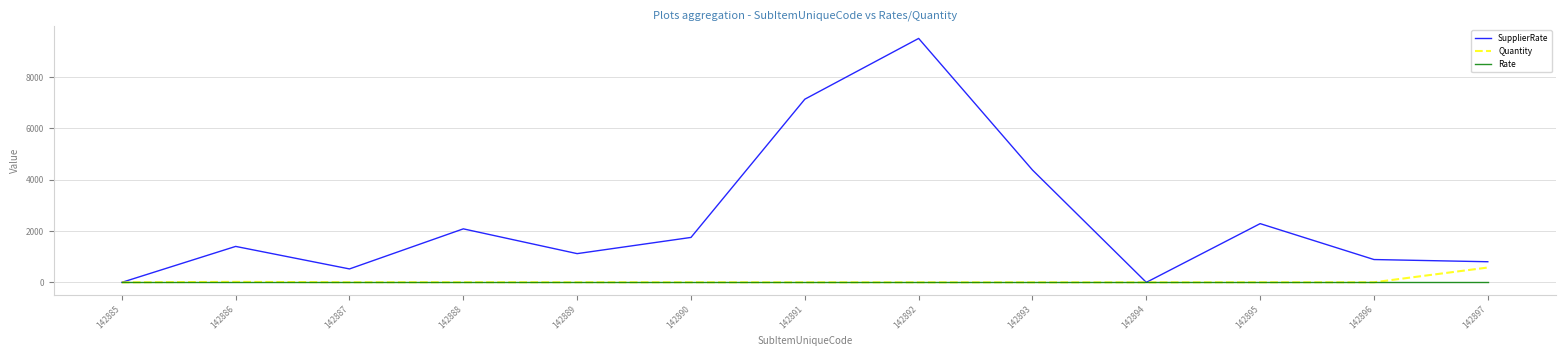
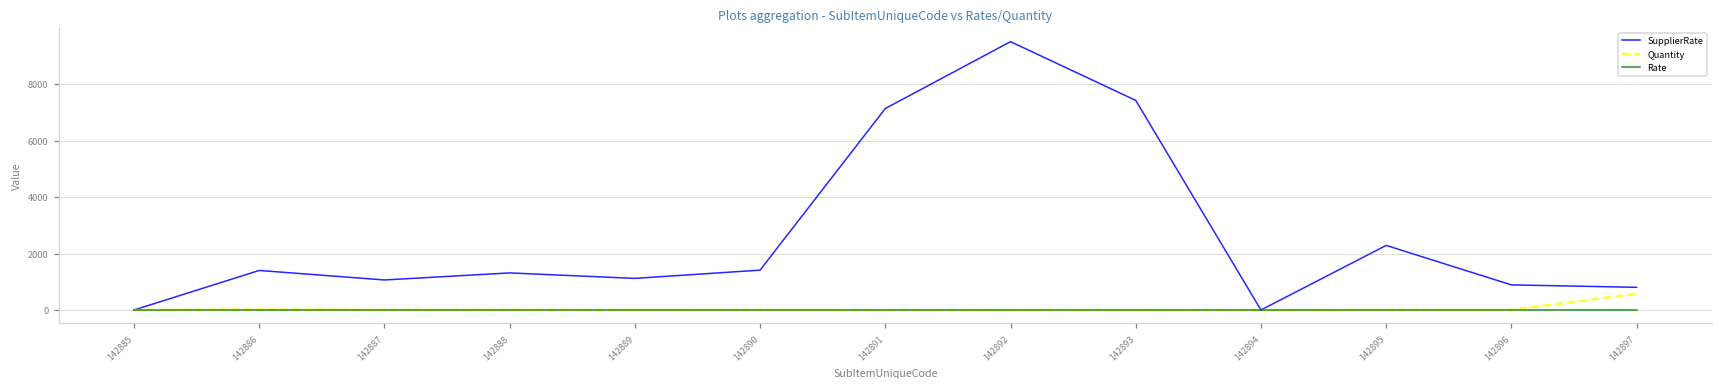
SupplierRate, 142887: 500 -> 1100
SupplierRate, 142888: 2100 -> 1300
SupplierRate, 142890: 1800 -> 1400
SupplierRate, 142893: 4400 -> 7400
